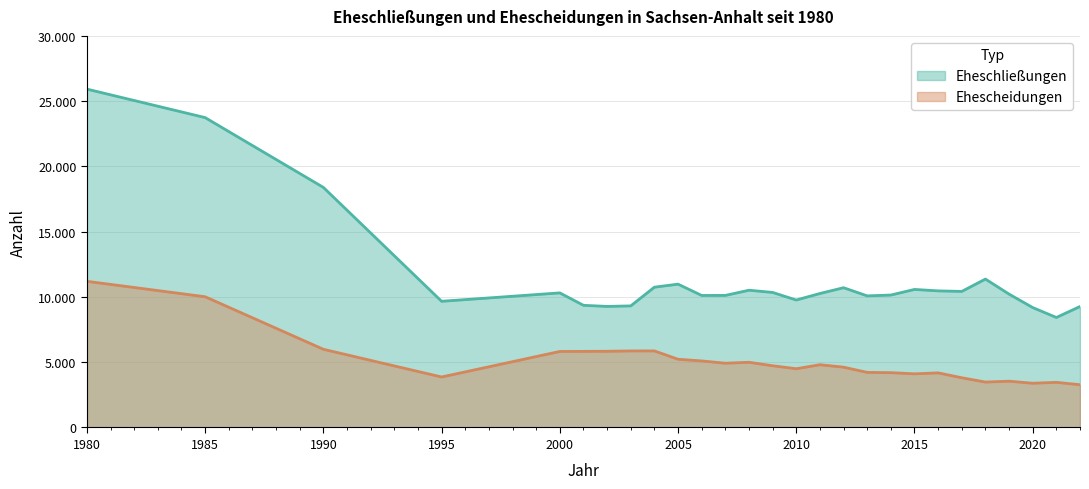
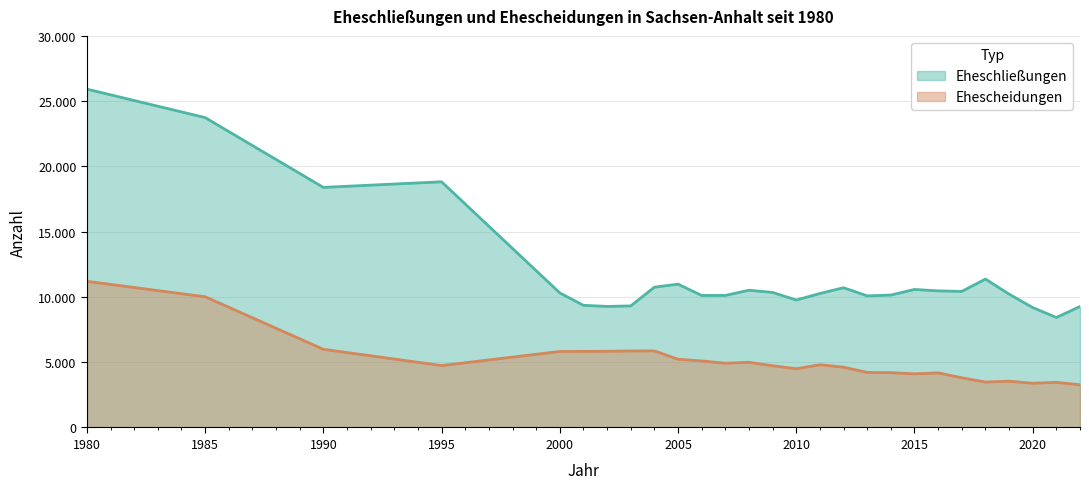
Eheschließungen, 1995: 9.7 -> 18.8
Ehescheidungen, 1995: 3.9 -> 4.7
